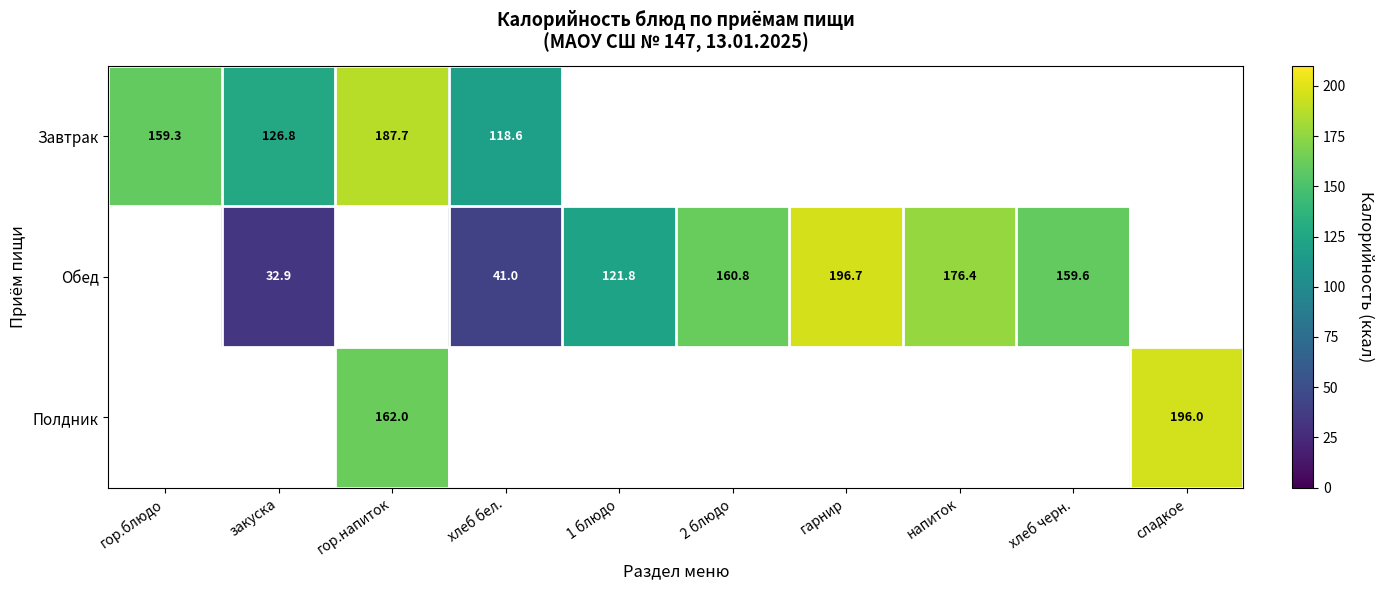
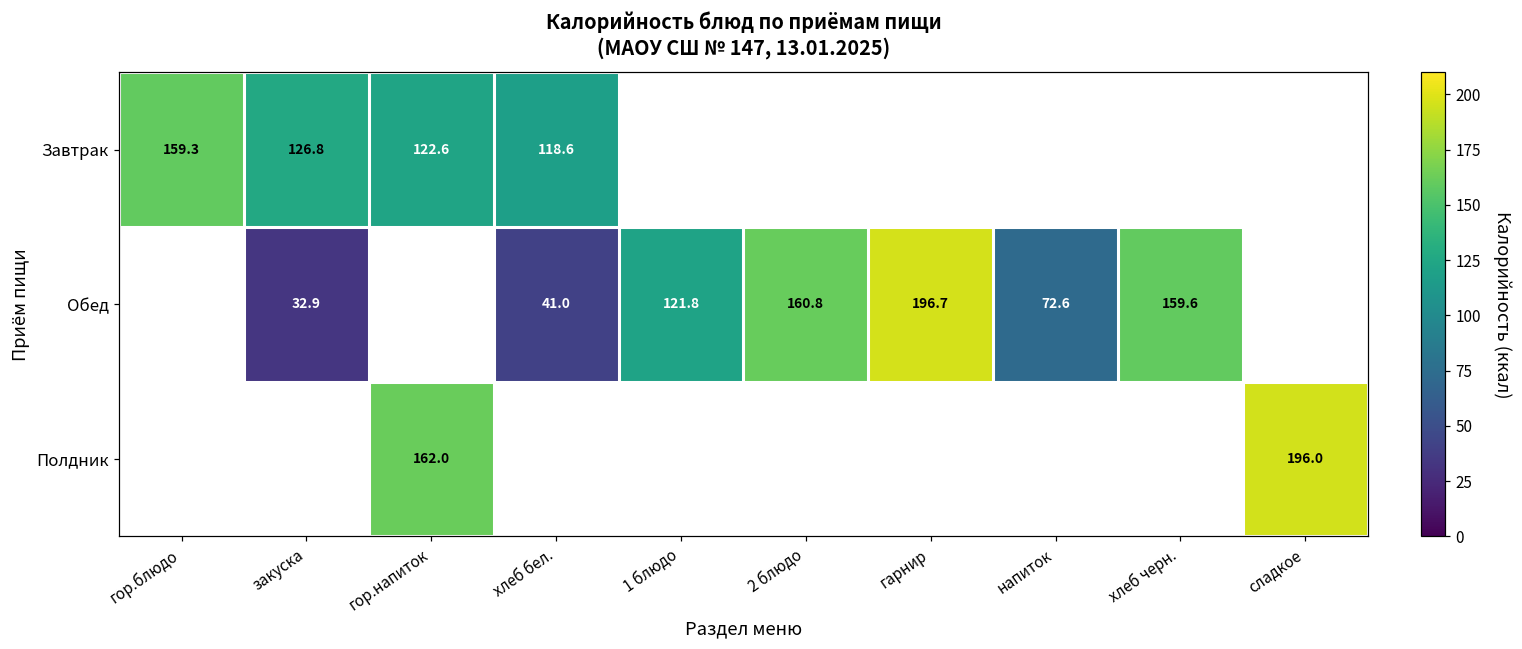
Завтрак, гор.напиток: 187.7 -> 122.6
Обед, напиток: 176.4 -> 72.6
